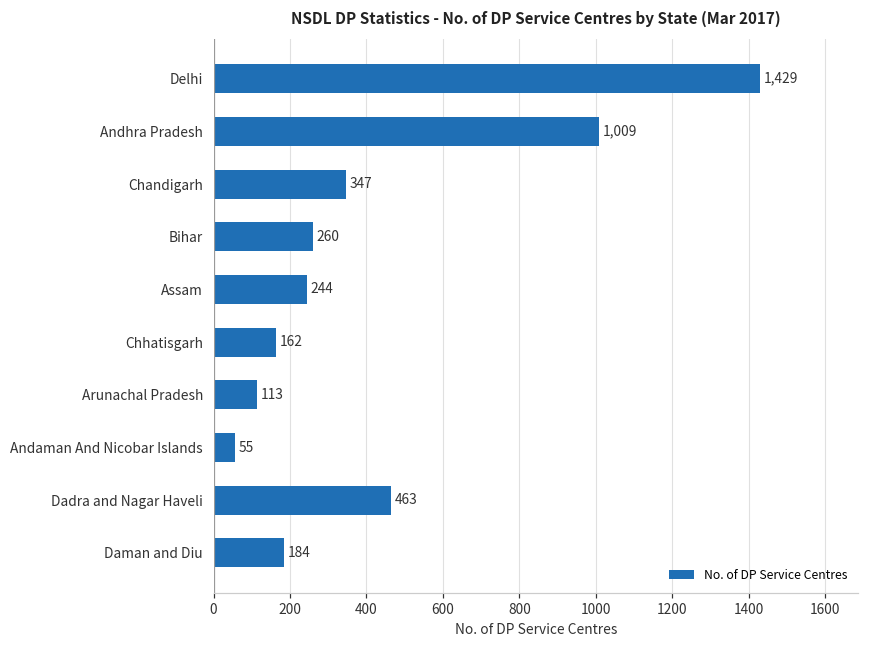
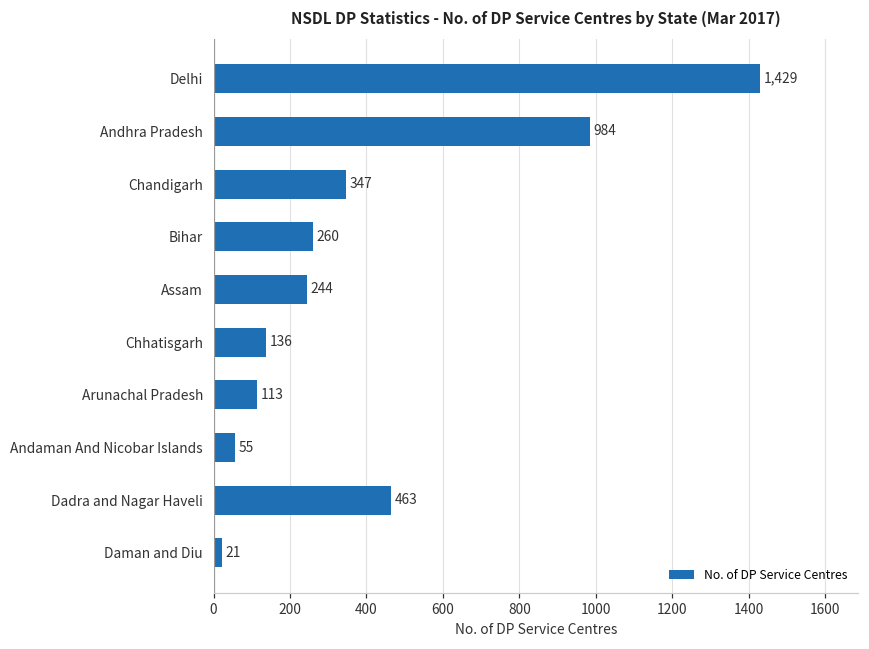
Andhra Pradesh: 1,009 -> 984
Chhatisgarh: 162 -> 136
Daman and Diu: 184 -> 21
